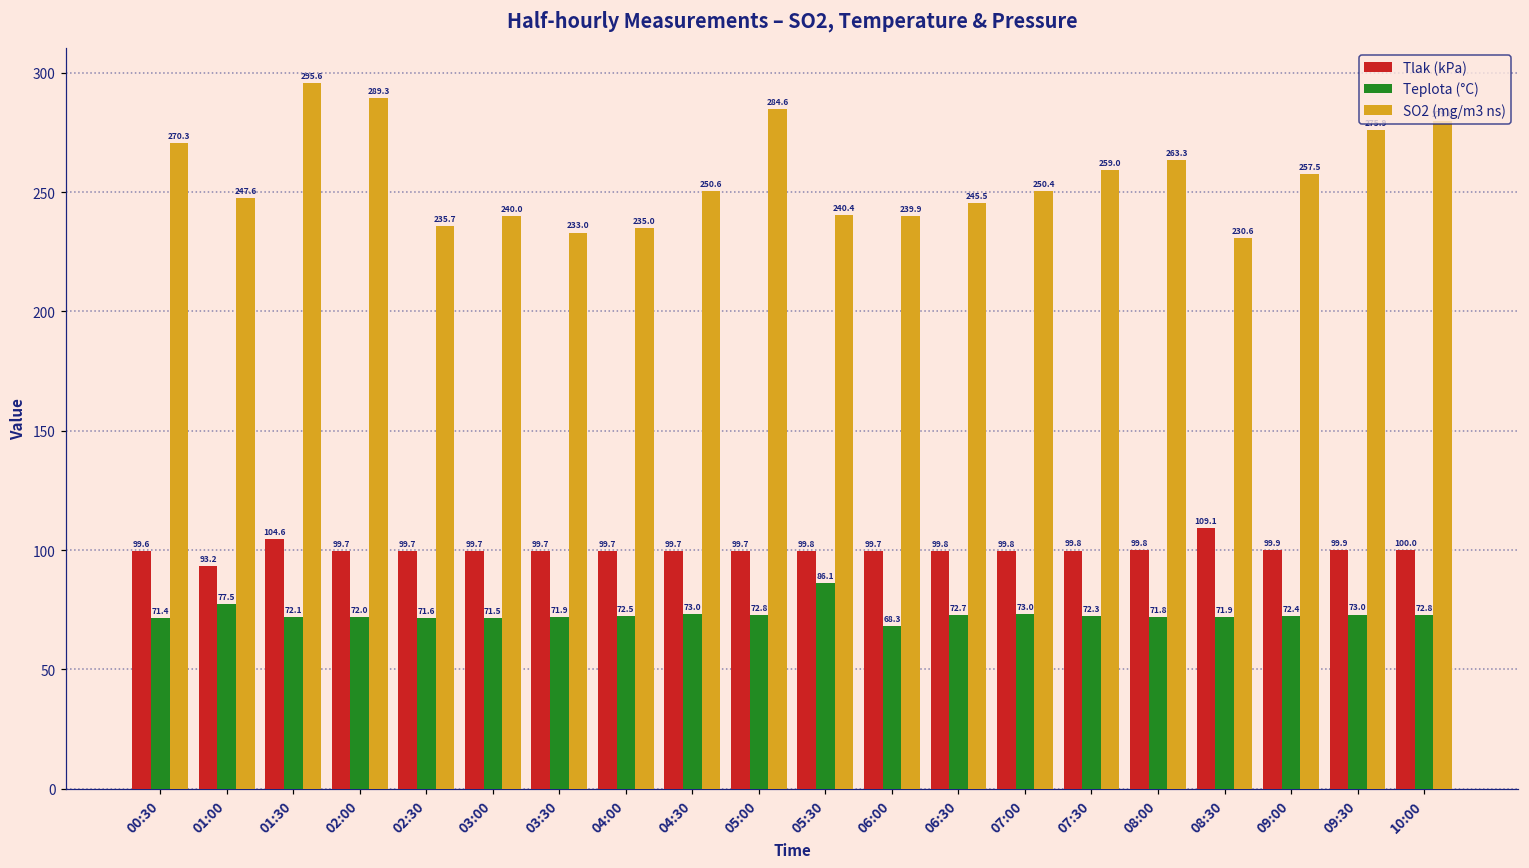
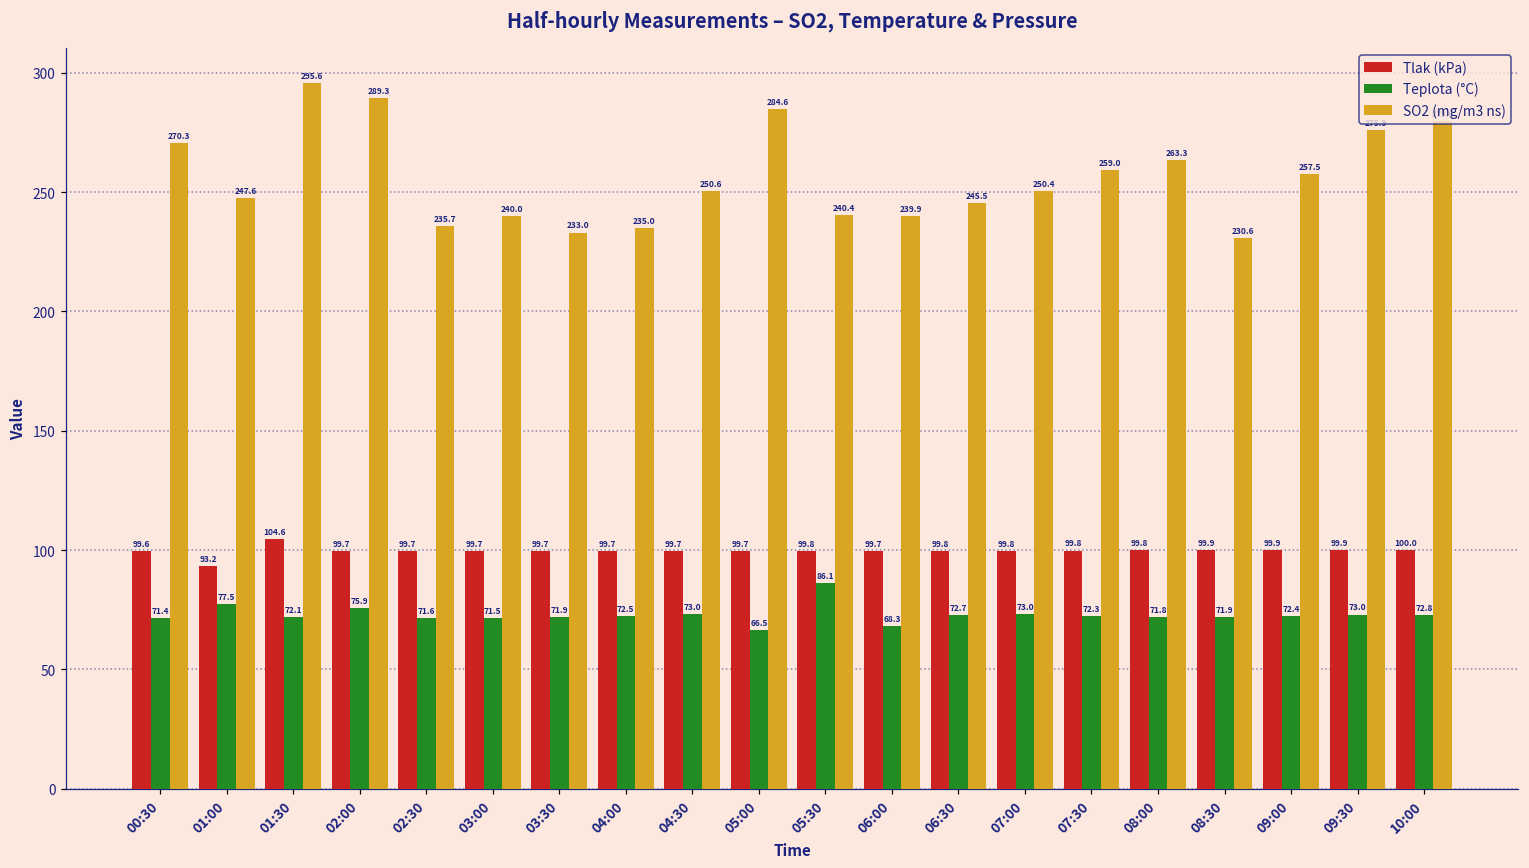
Teplota (°C), 02:00: 72.0 -> 75.9
Teplota (°C), 05:00: 72.8 -> 66.5
Tlak (kPa), 08:30: 109.1 -> 99.9
